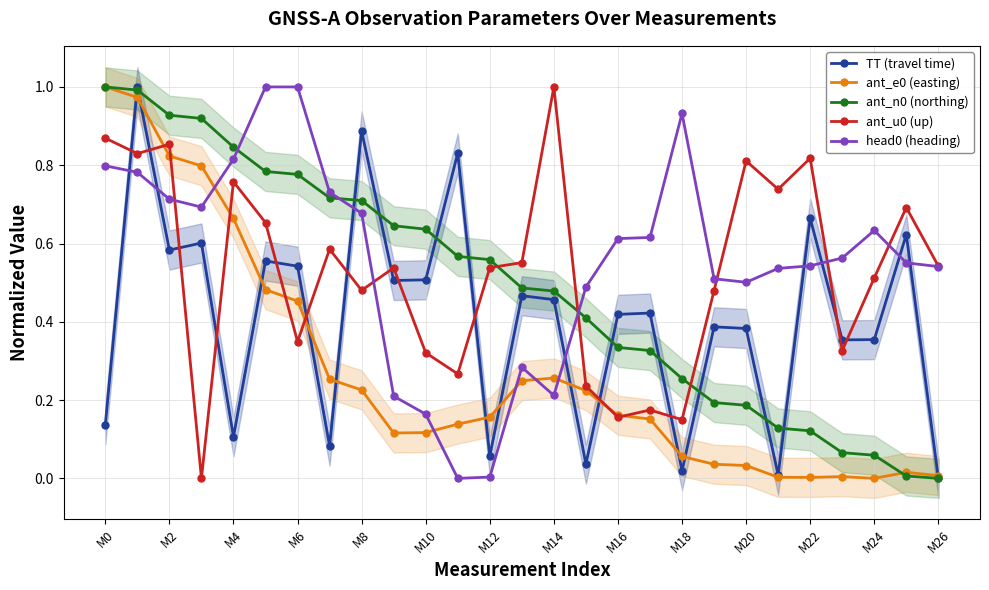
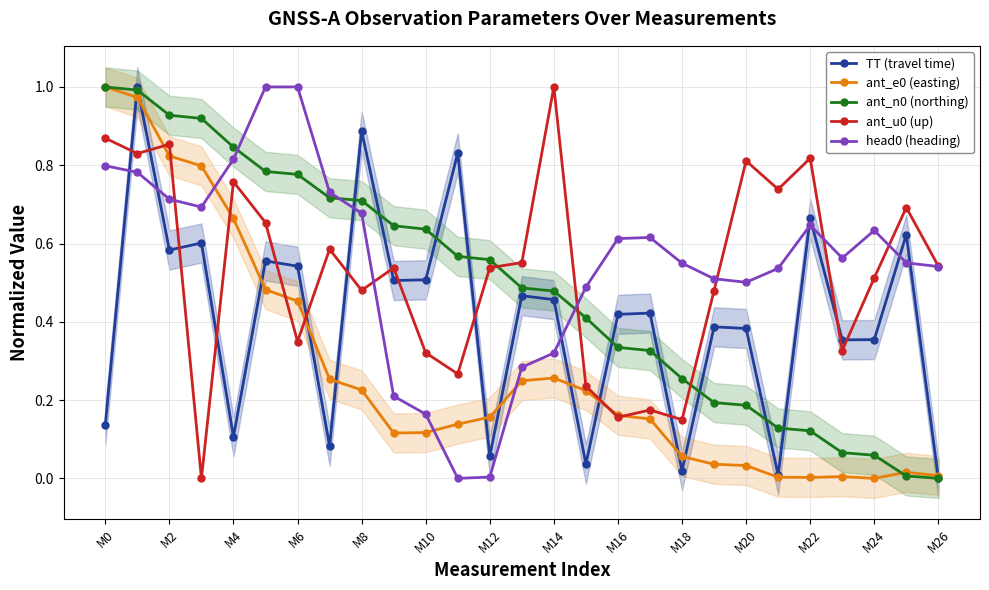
head0 (heading), M14: 0.21 -> 0.32
head0 (heading), M18: 0.93 -> 0.55
head0 (heading), M22: 0.54 -> 0.65
